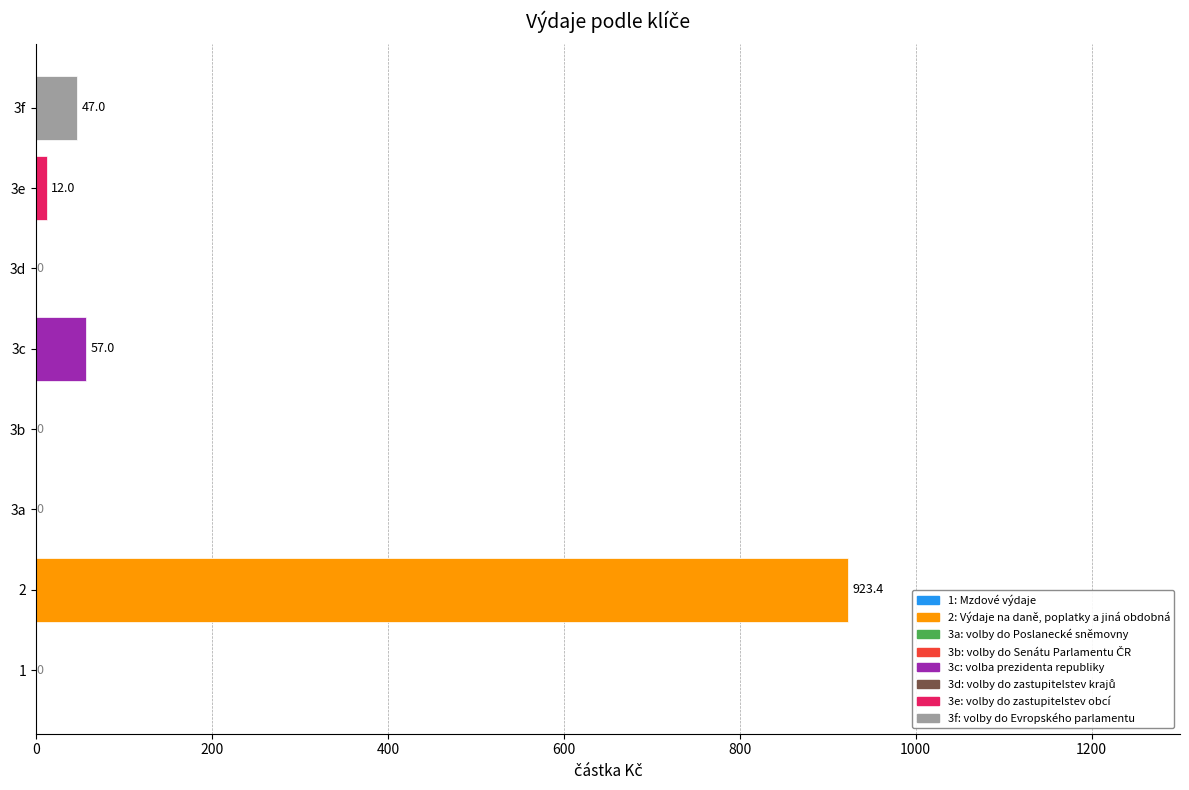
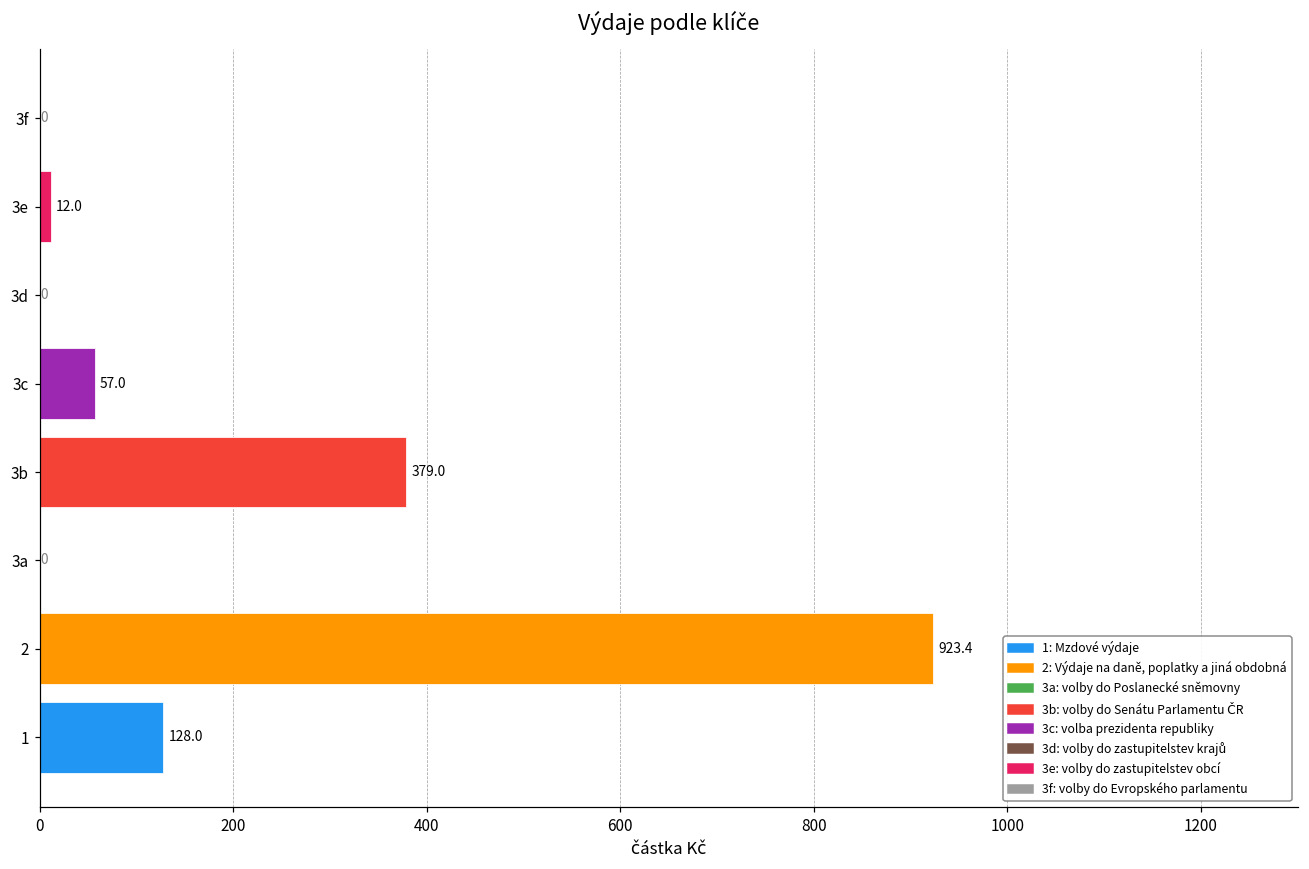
3f: 47.0 -> 0
3b: 0 -> 379.0
1: 0 -> 128.0
